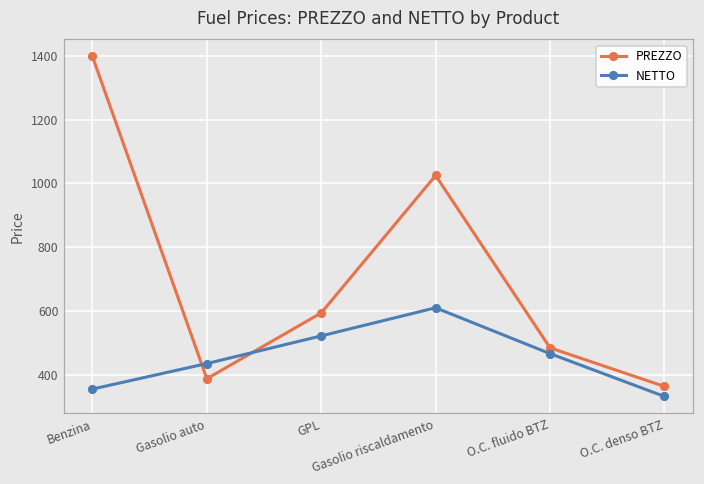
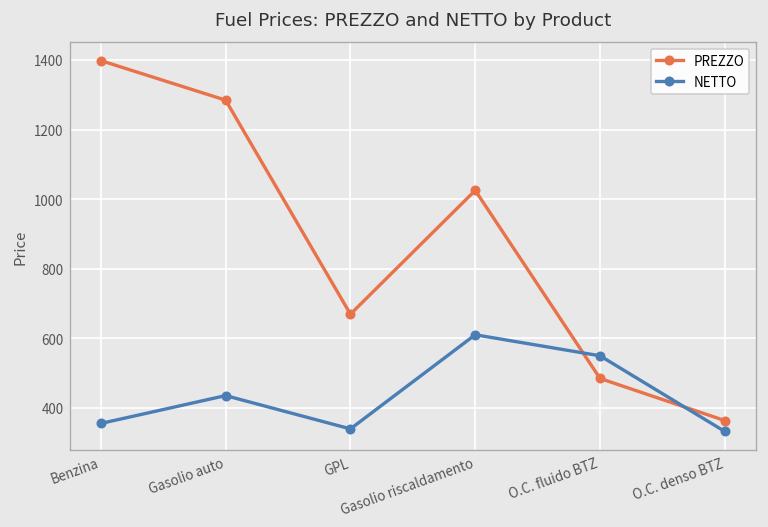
PREZZO, Gasolio auto: 390 -> 1280
PREZZO, GPL: 590 -> 670
NETTO, GPL: 520 -> 340
NETTO, O.C. fluido BTZ: 470 -> 550
